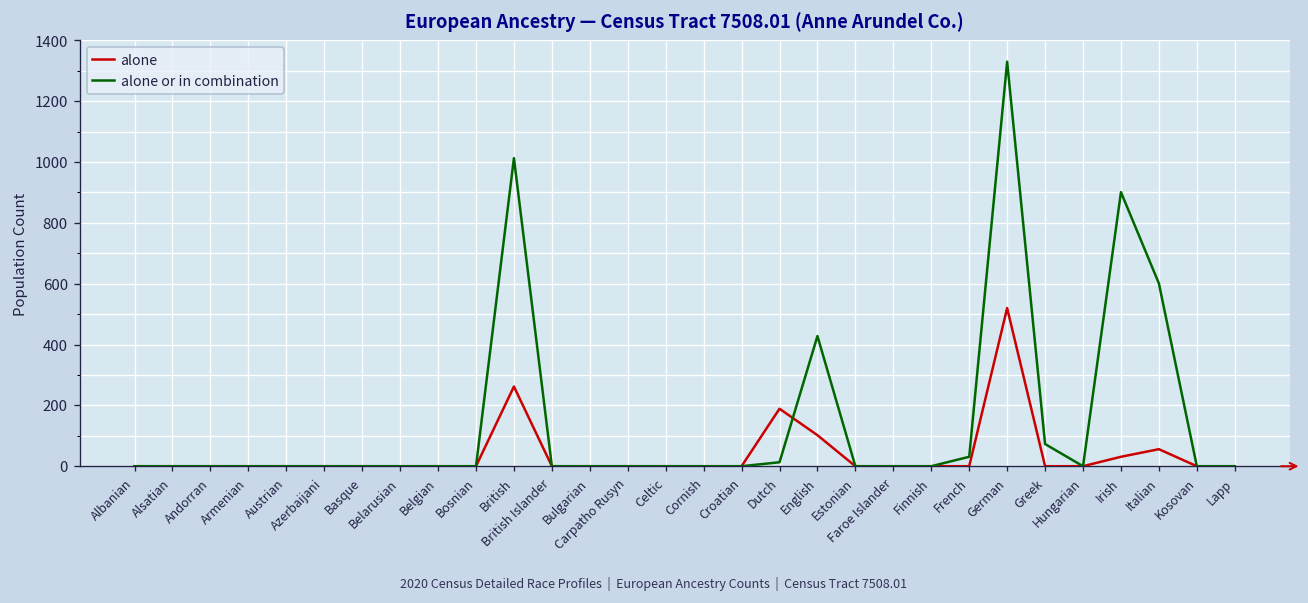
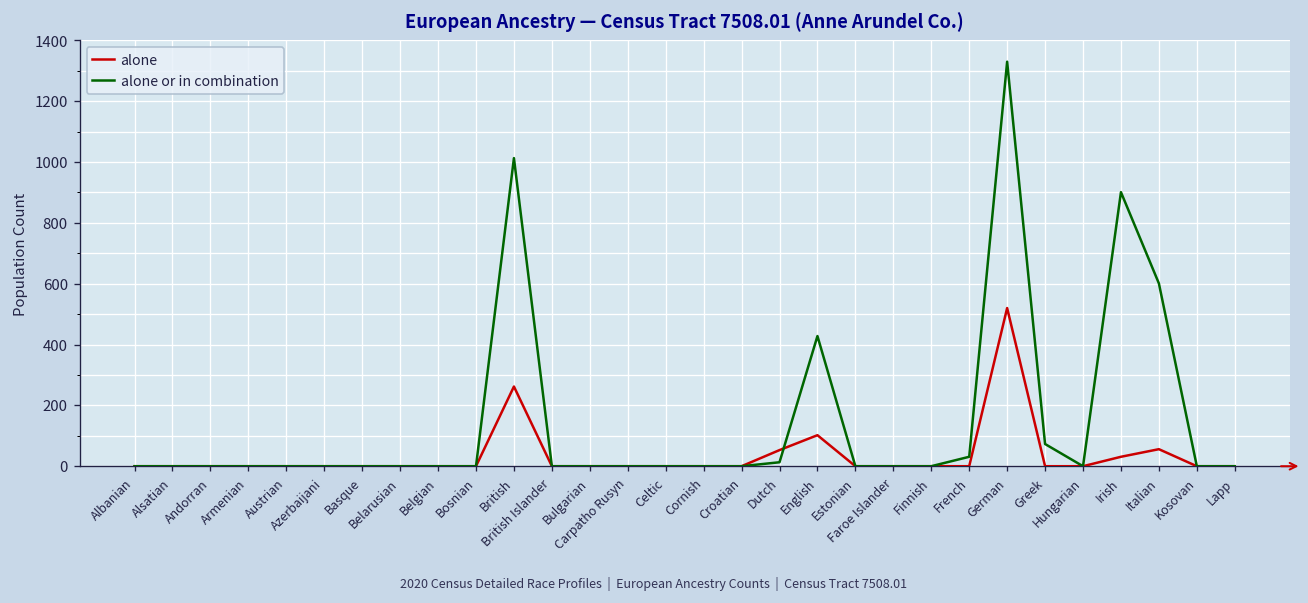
alone, Dutch: 190 -> 50
